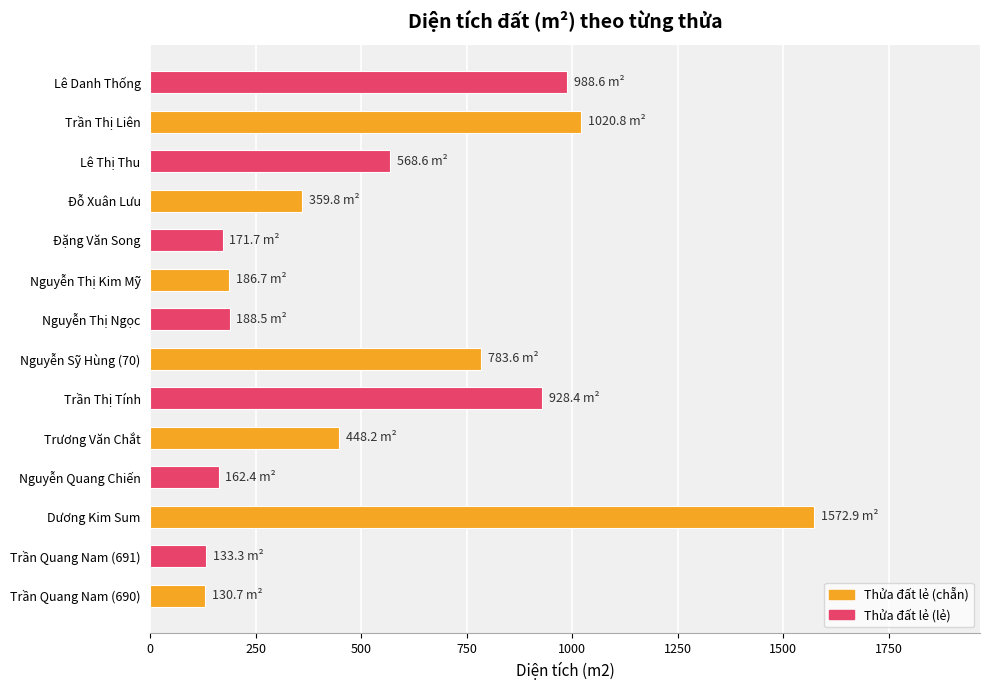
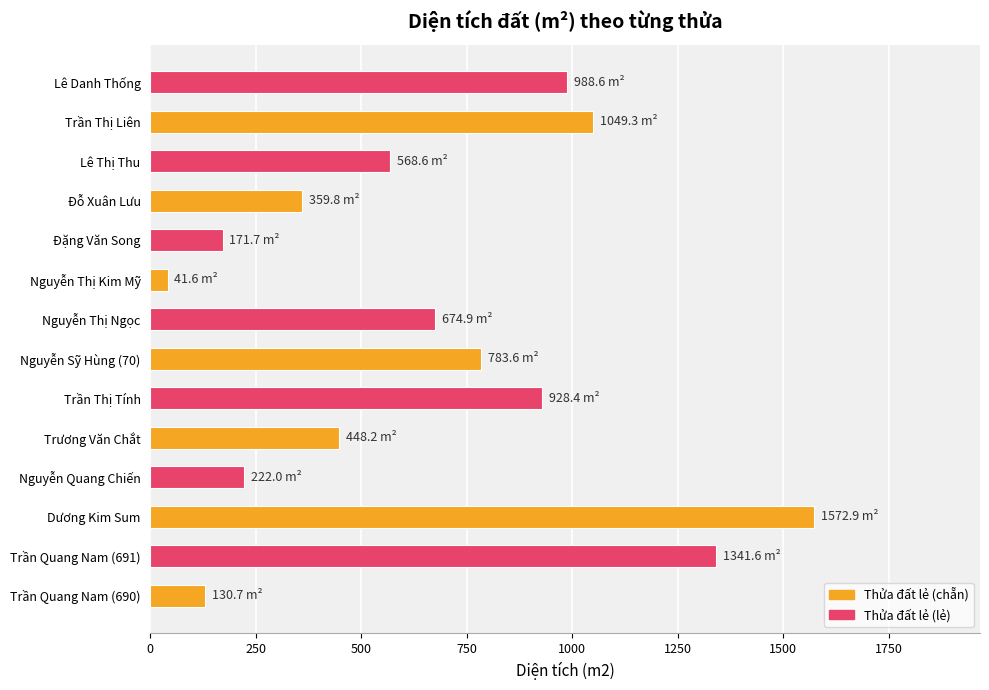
Trần Thị Liên: 1020.8 -> 1049.3
Nguyễn Thị Kim Mỹ: 186.7 -> 41.6
Nguyễn Thị Ngọc: 188.5 -> 674.9
Nguyễn Quang Chiến: 162.4 -> 222.0
Trần Quang Nam (691): 133.3 -> 1341.6
